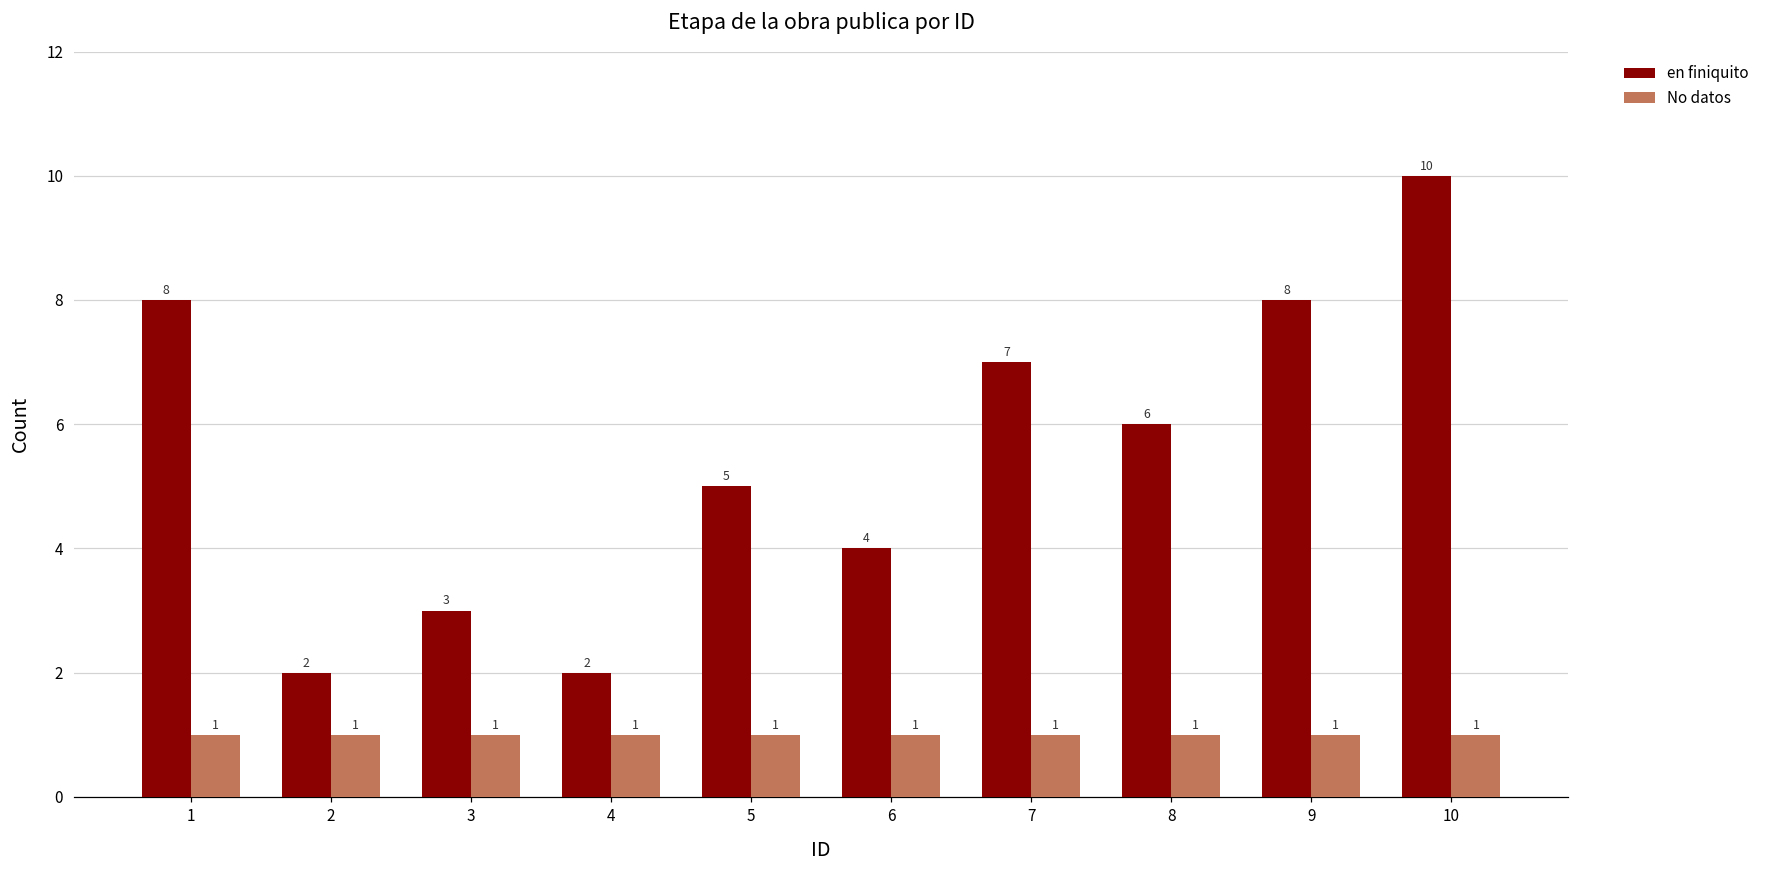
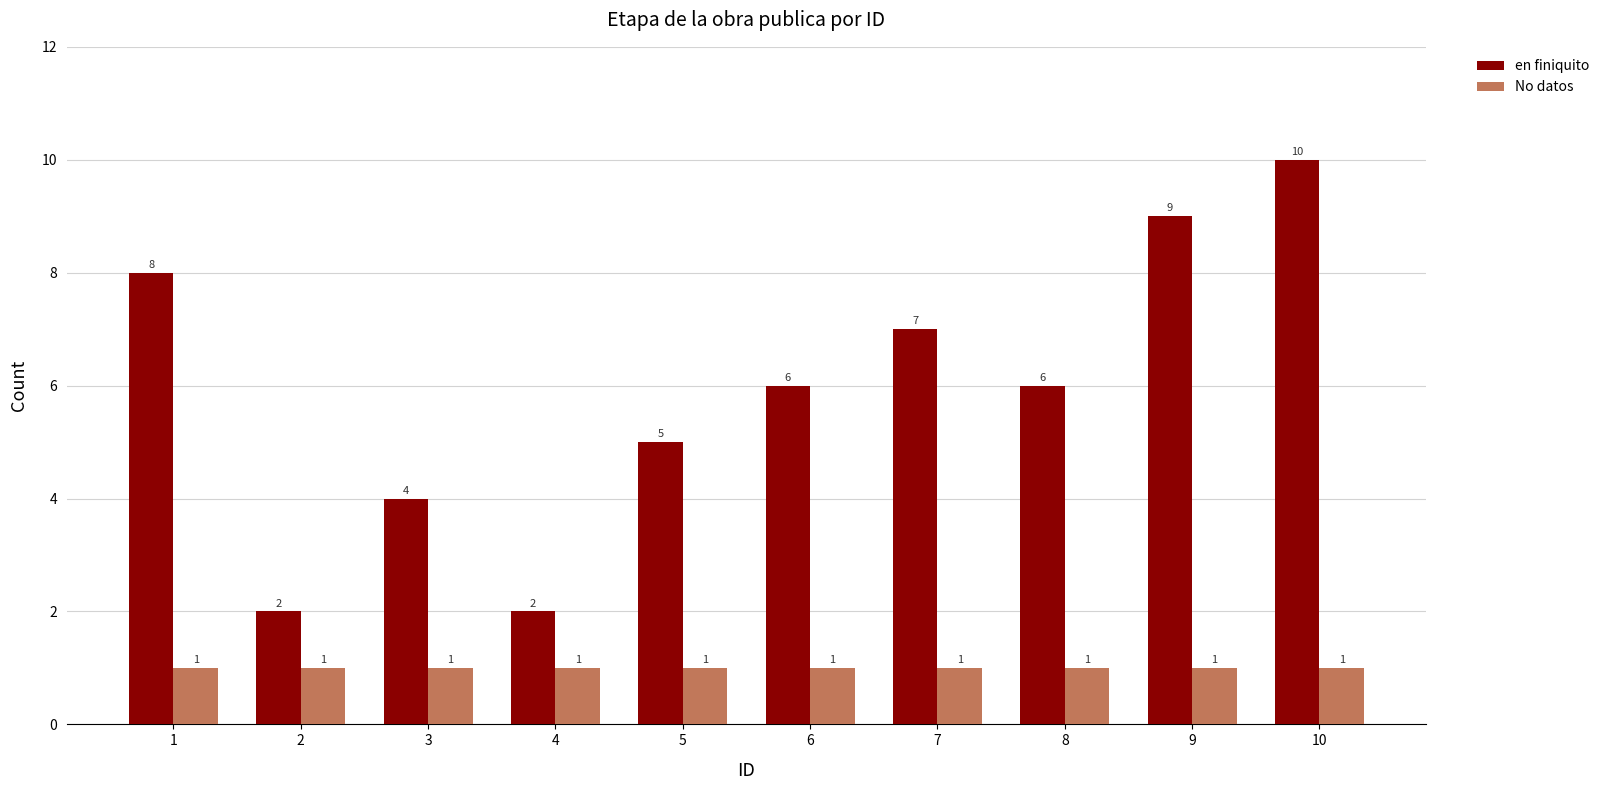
en finiquito, 3: 3 -> 4
en finiquito, 6: 4 -> 6
en finiquito, 9: 8 -> 9
